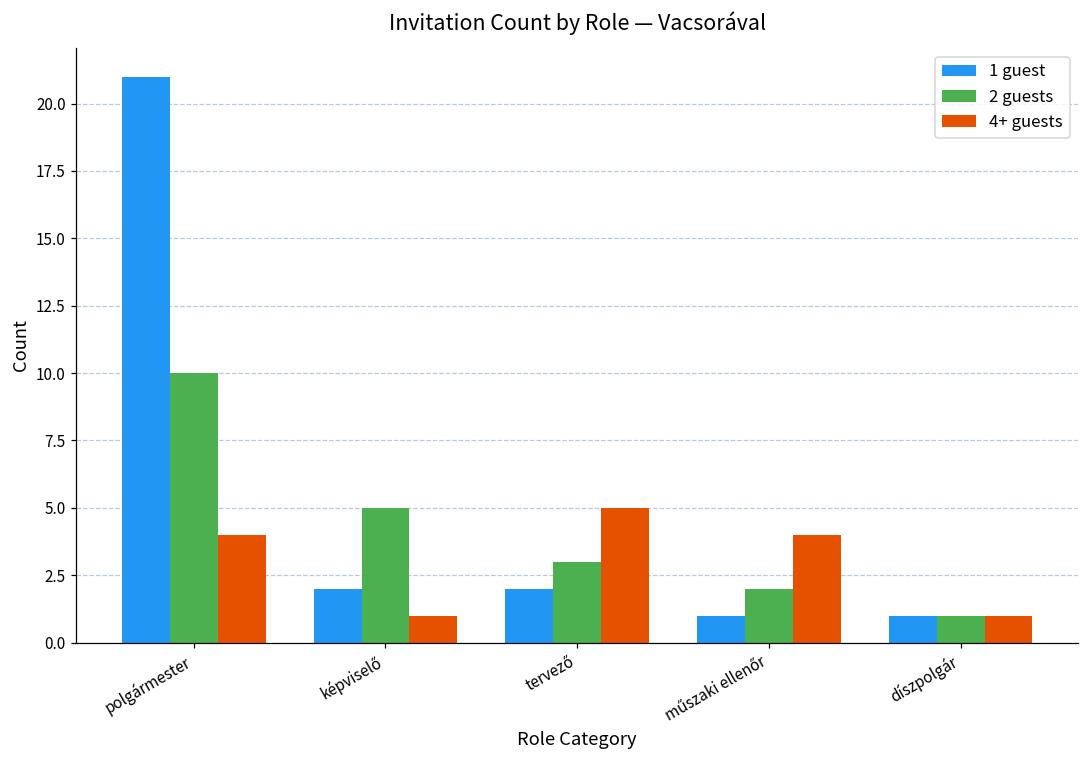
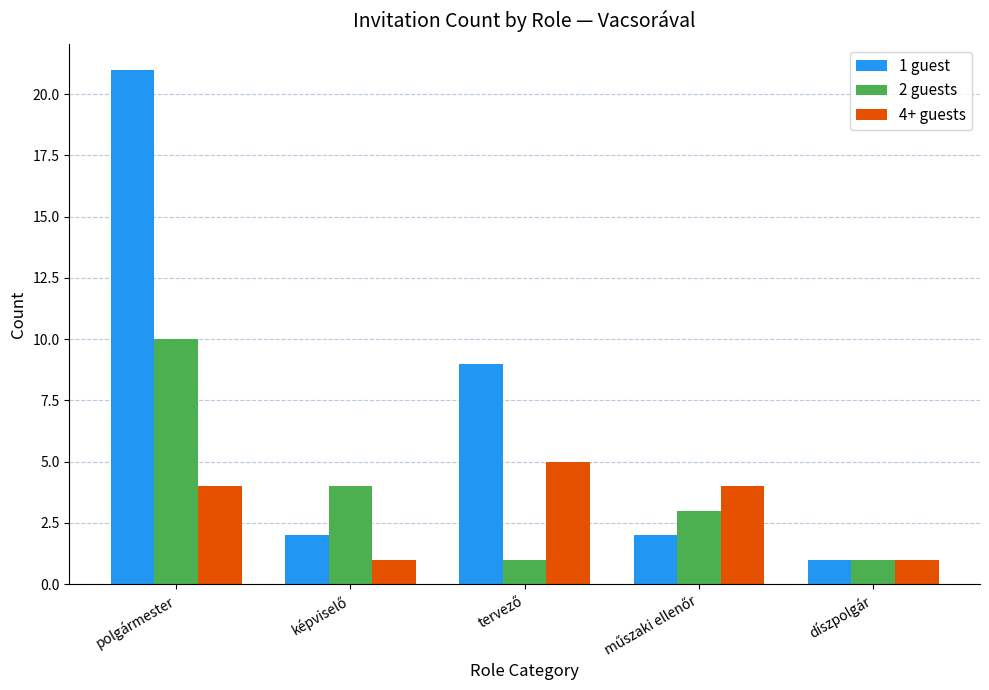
2 guests, képviselő: 5 -> 4
1 guest, tervező: 2 -> 9
2 guests, tervező: 3 -> 1
1 guest, műszaki ellenőr: 1 -> 2
2 guests, műszaki ellenőr: 2 -> 3
